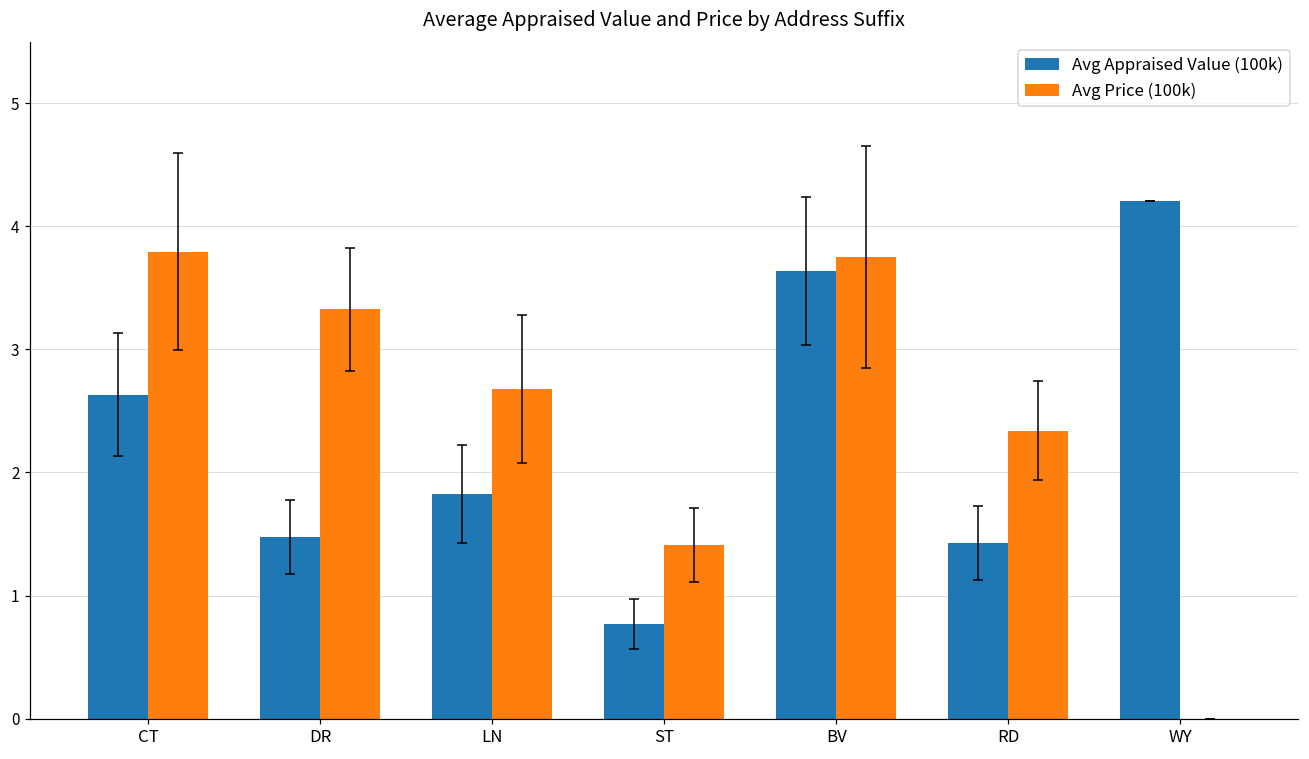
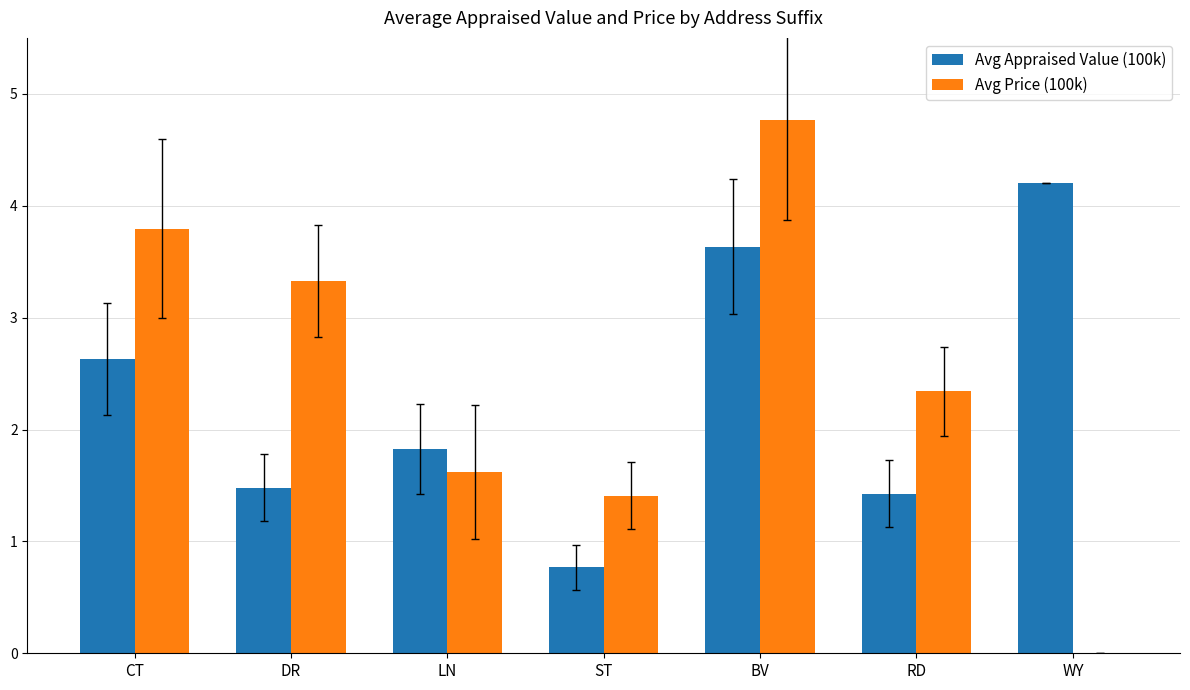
Avg Price (100k), LN: 2.68 -> 1.62
Avg Price (100k), BV: 3.75 -> 4.77
